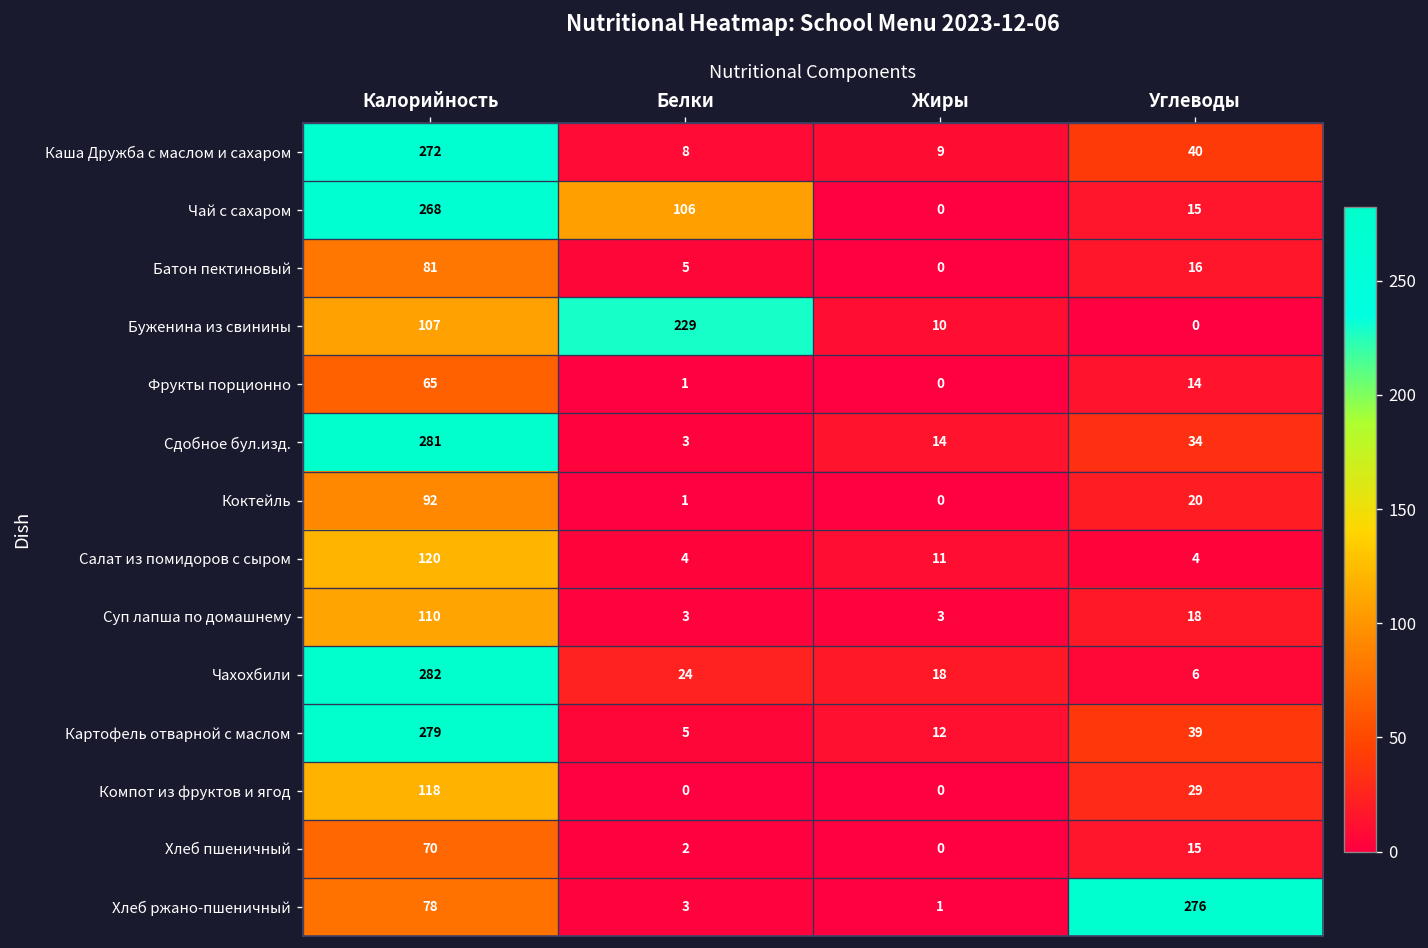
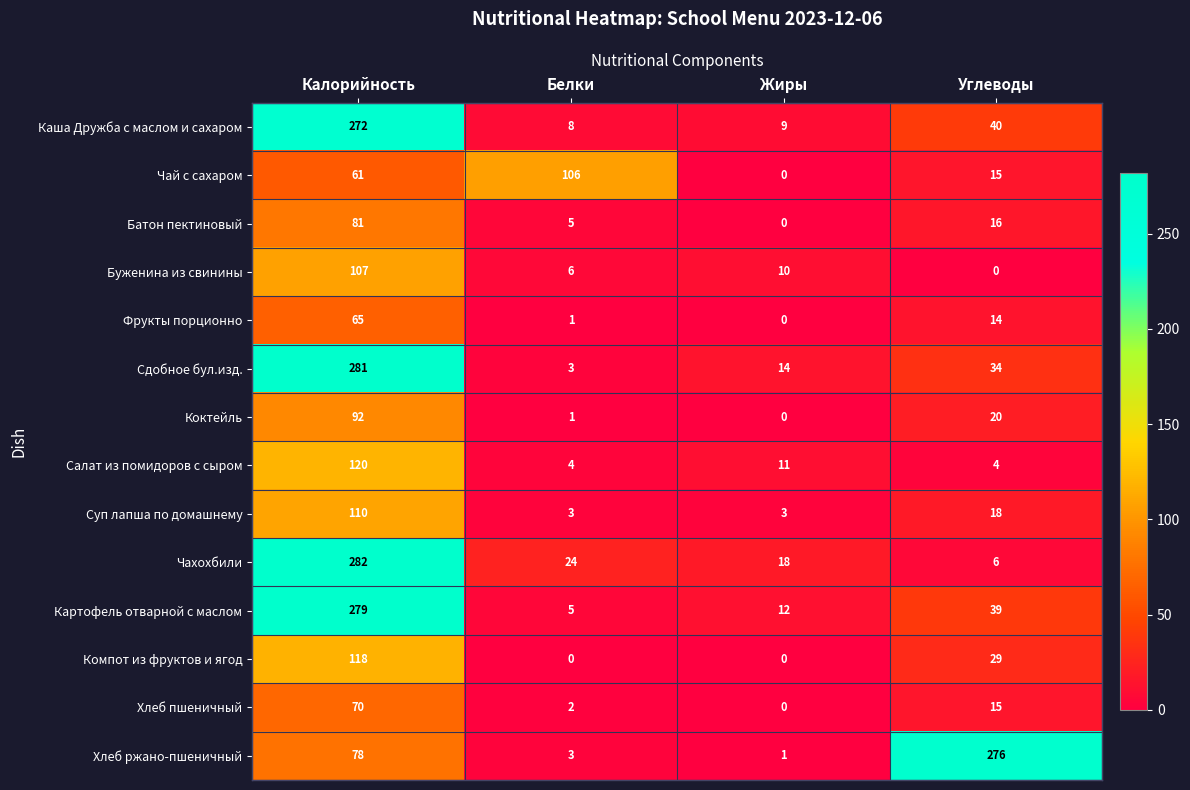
Чай с сахаром, Калорийность: 268 -> 61
Буженина из свинины, Белки: 229 -> 6
